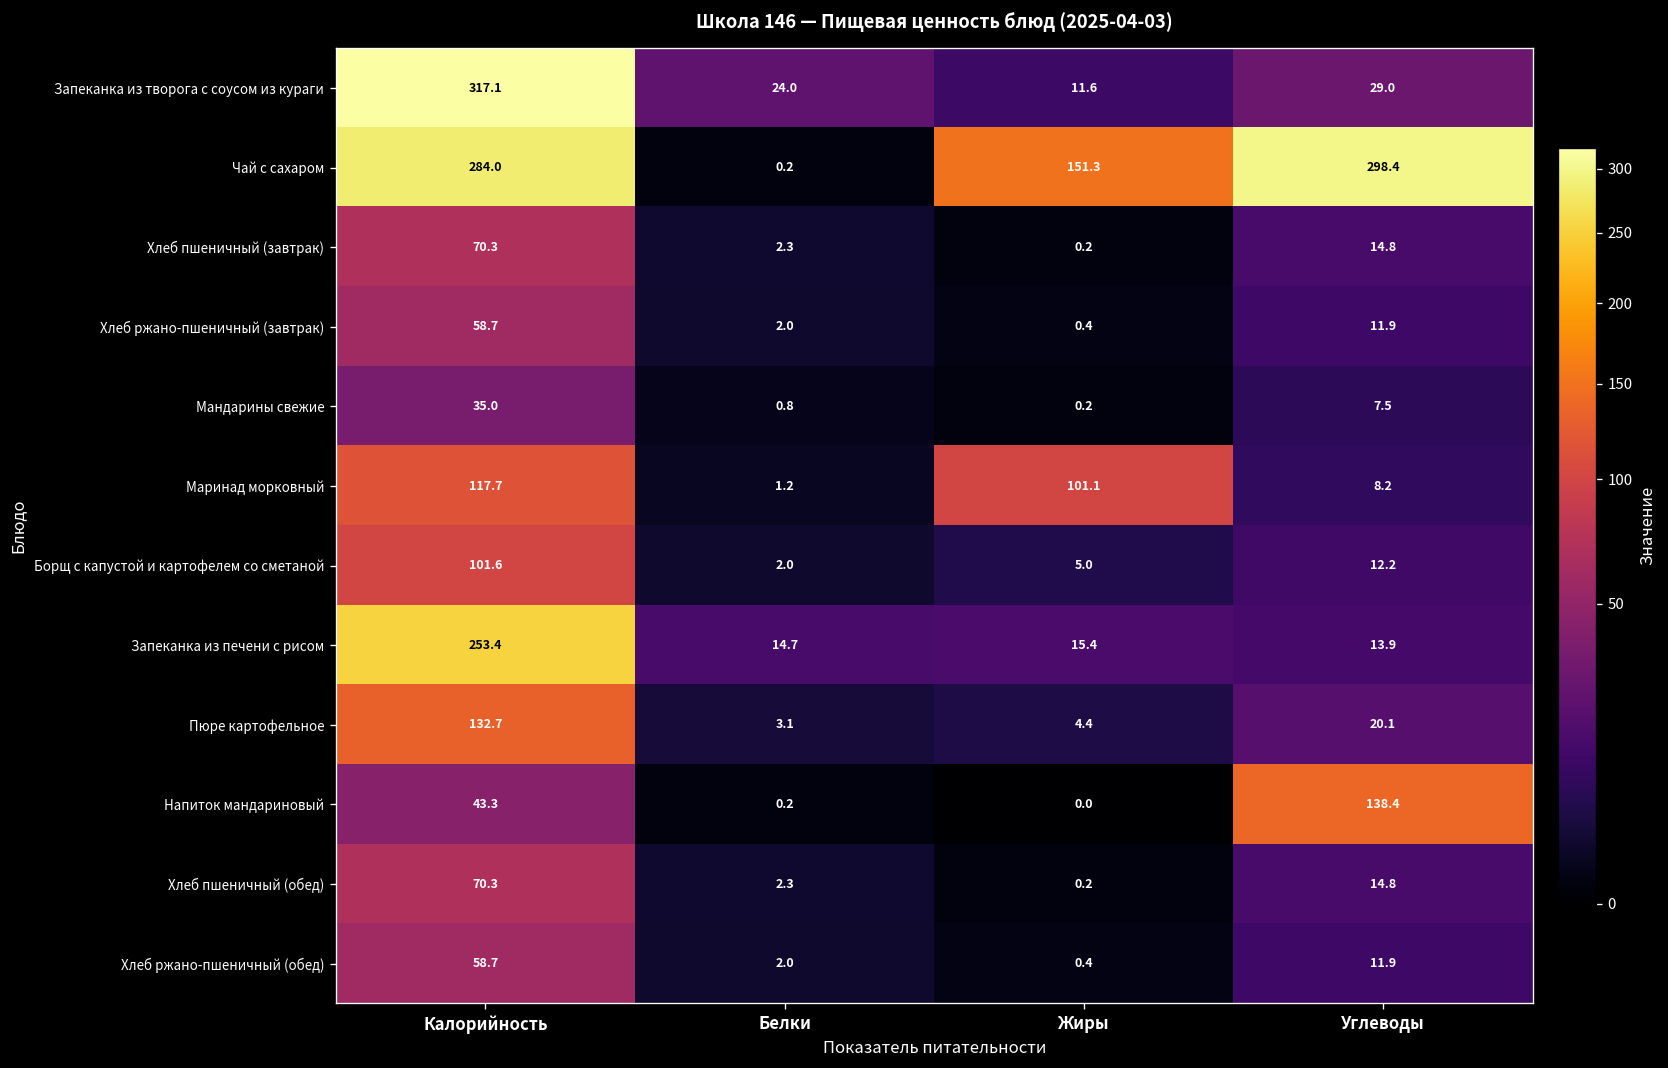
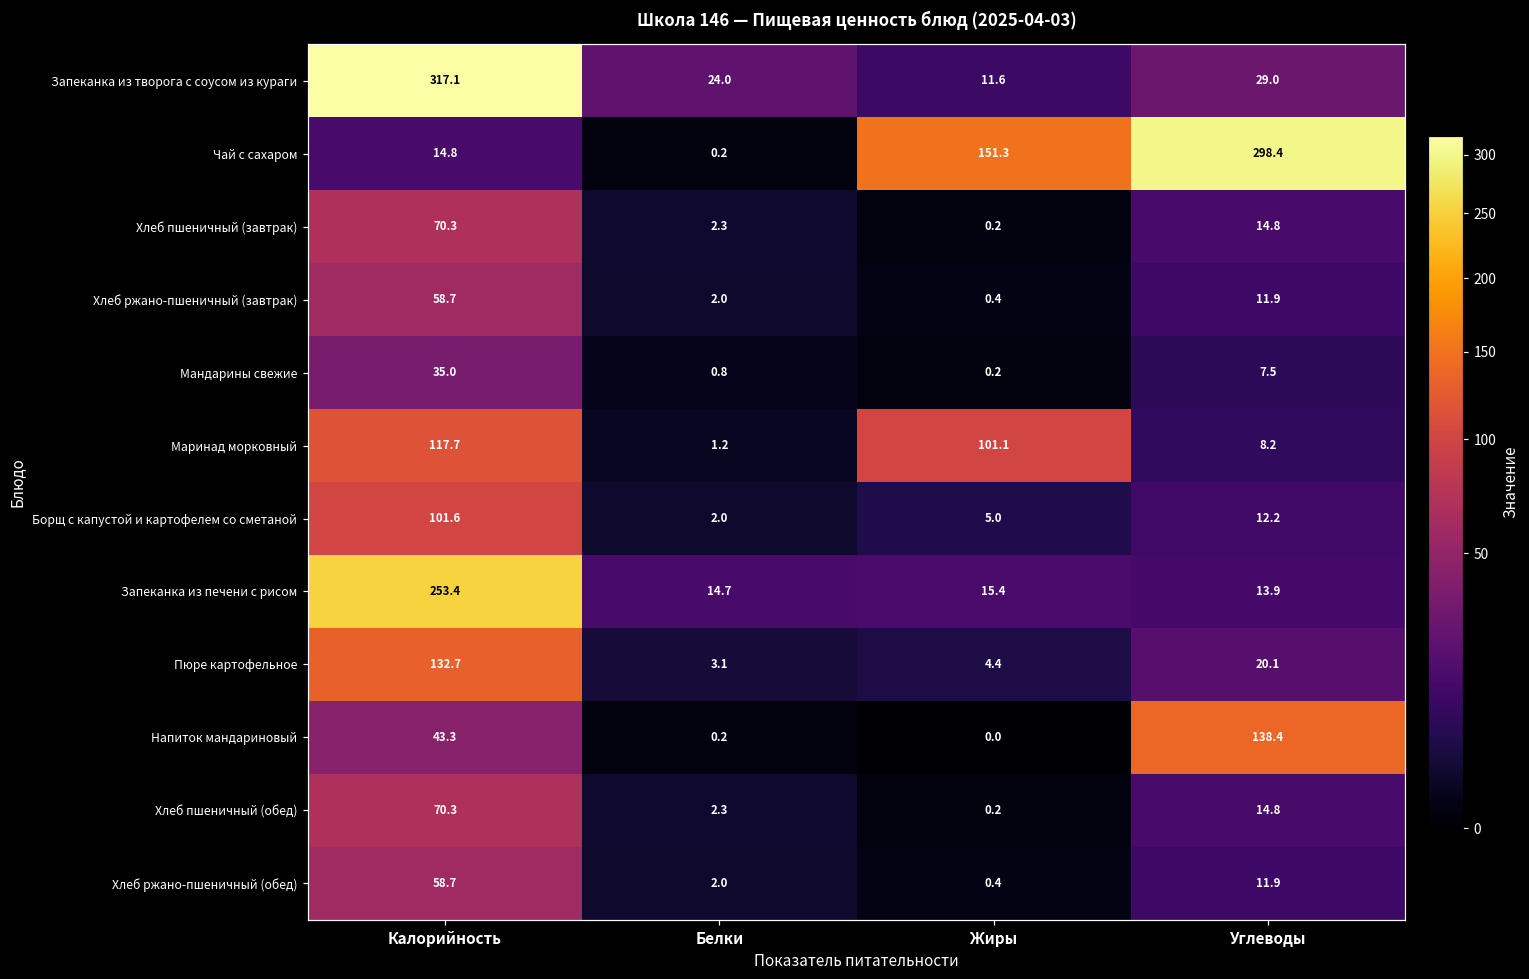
Чай с сахаром, Калорийность: 284.0 -> 14.8
